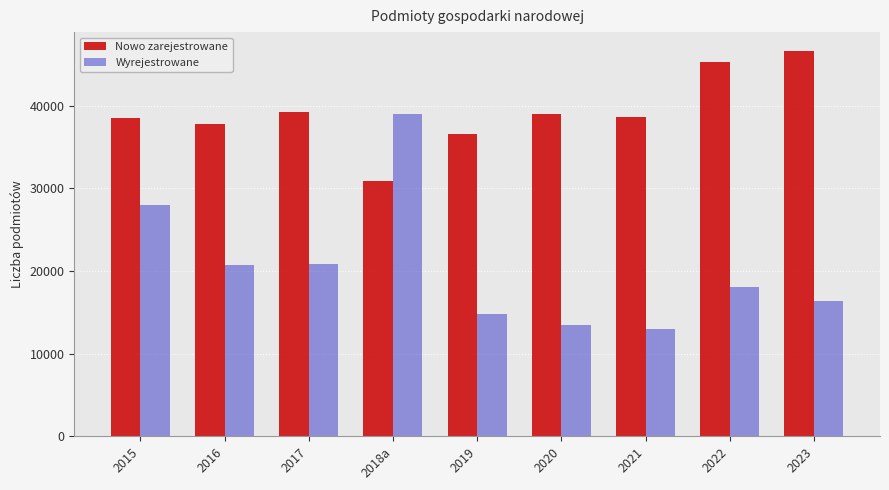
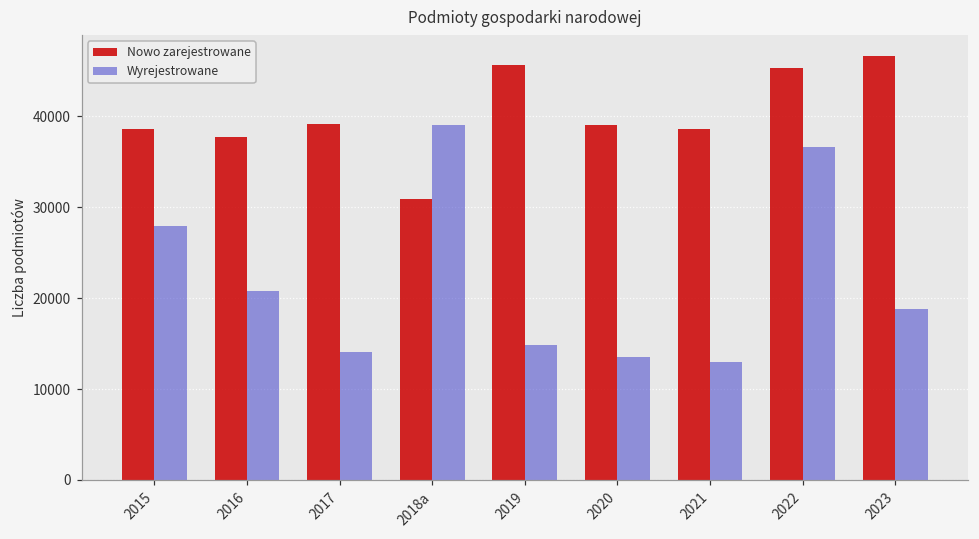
Wyrejestrowane, 2017: 21000 -> 14000
Nowo zarejestrowane, 2019: 37000 -> 46000
Wyrejestrowane, 2022: 18000 -> 37000
Wyrejestrowane, 2023: 16000 -> 19000
